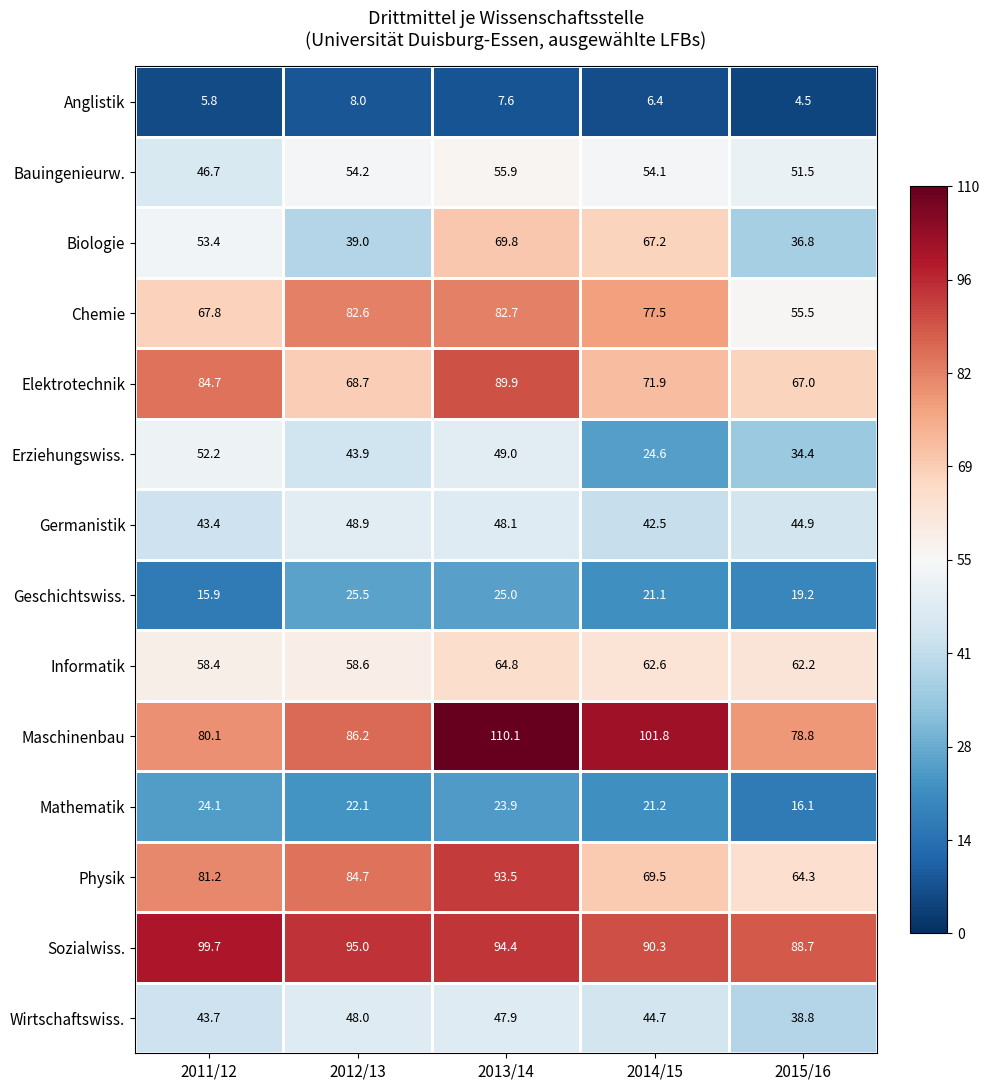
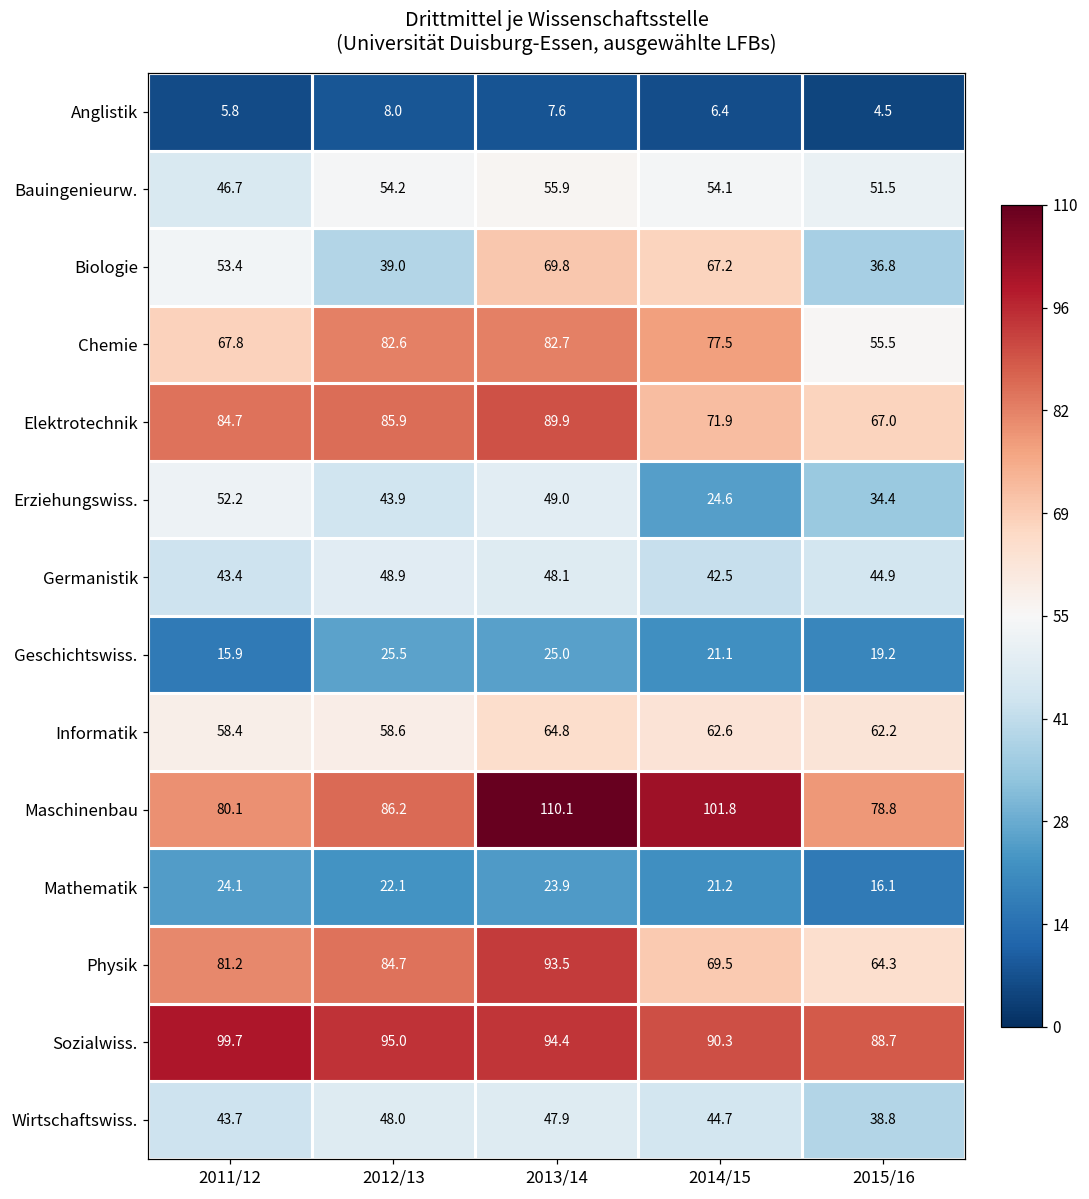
Elektrotechnik, 2012/13: 68.7 -> 85.9
